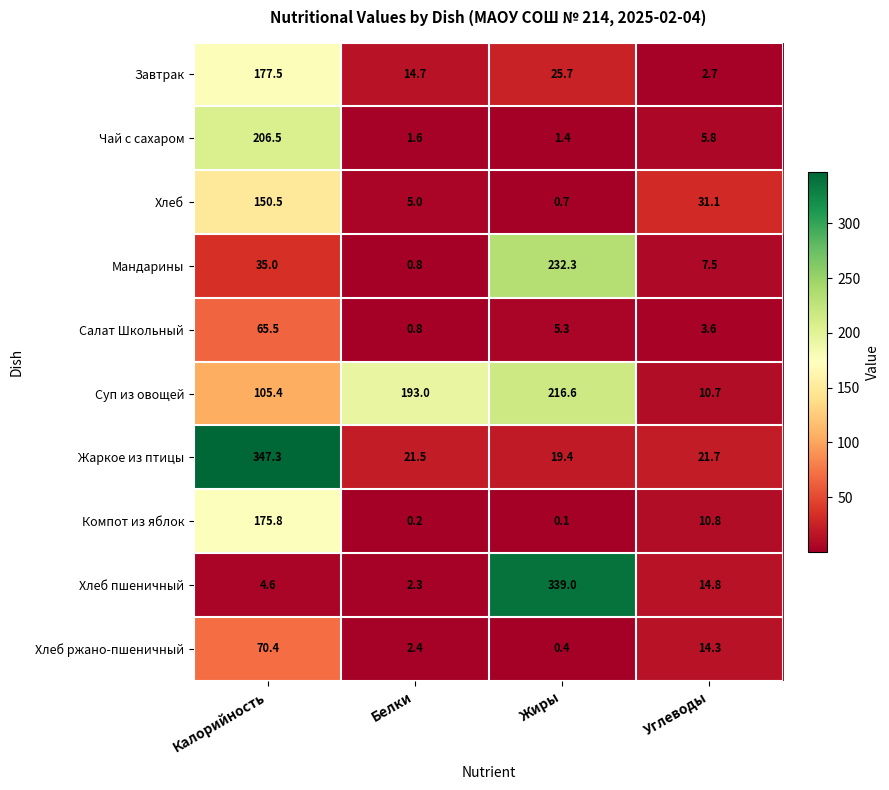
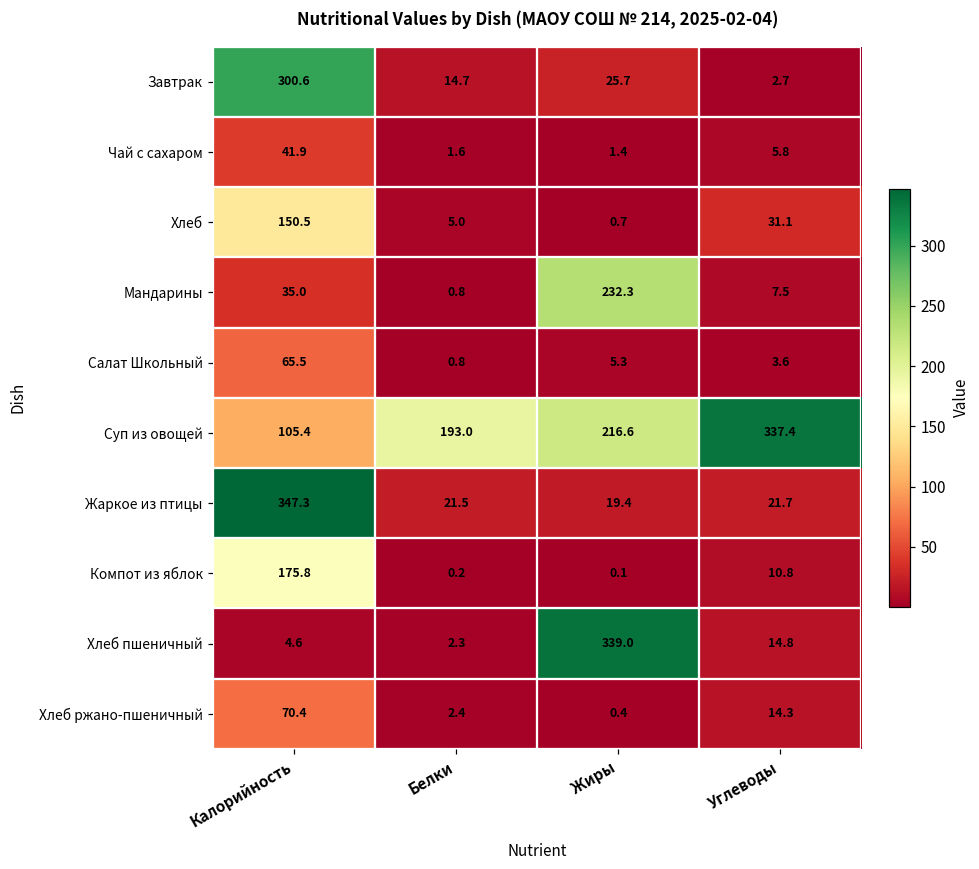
Завтрак, Калорийность: 177.5 -> 300.6
Чай с сахаром, Калорийность: 206.5 -> 41.9
Суп из овощей, Углеводы: 10.7 -> 337.4
